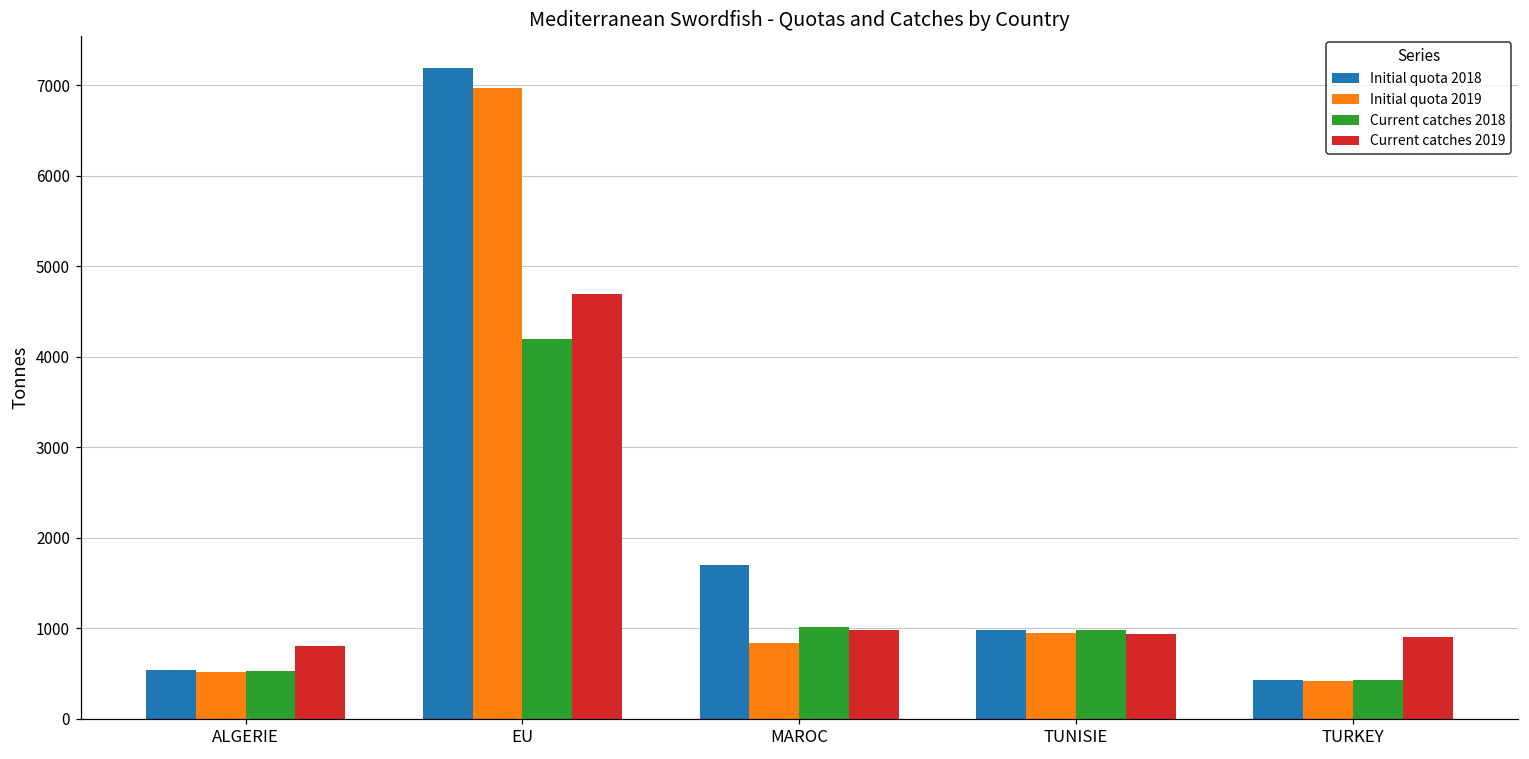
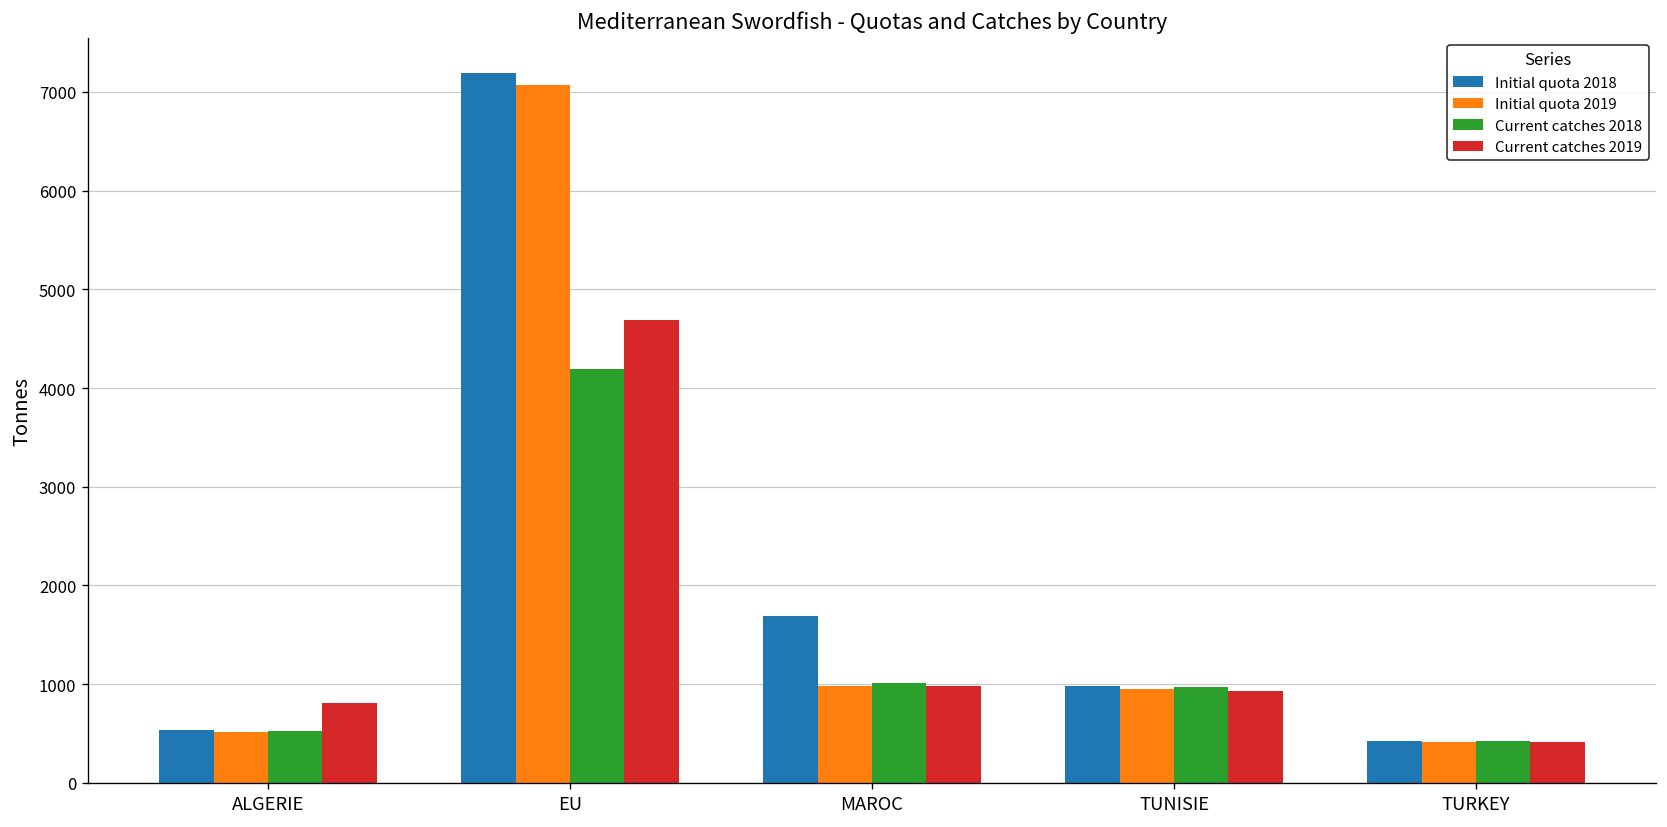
Initial quota 2019, EU: 7000 -> 7100
Initial quota 2019, MAROC: 800 -> 1000
Current catches 2019, TURKEY: 900 -> 400
